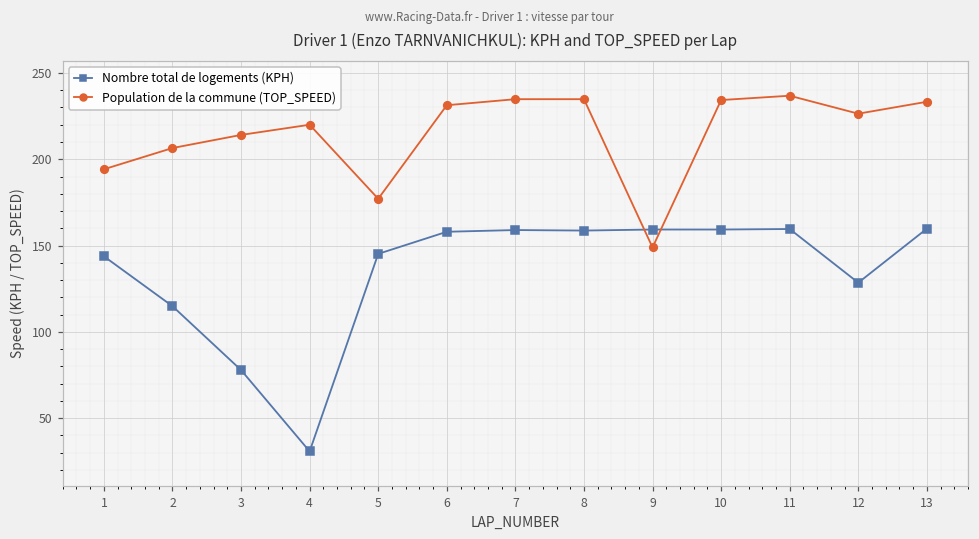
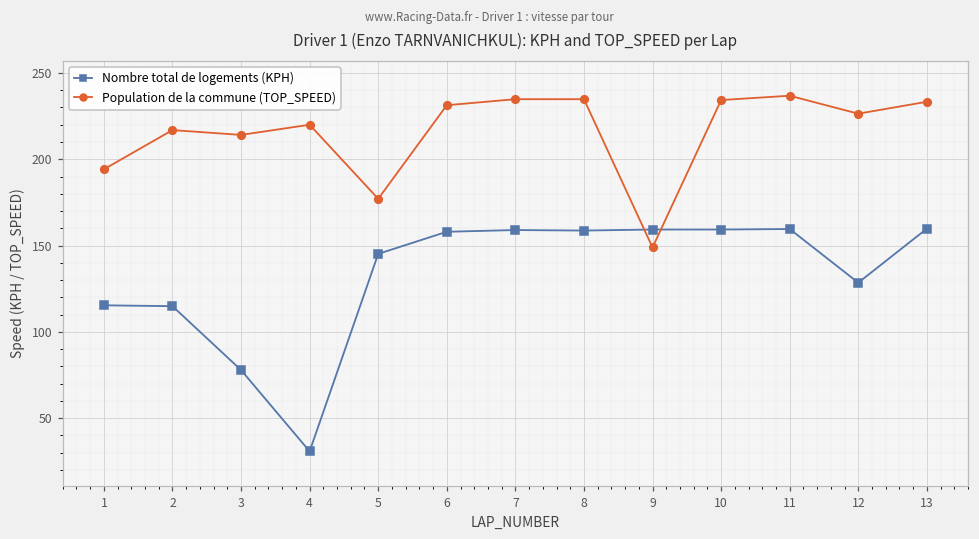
Nombre total de logements (KPH), 1: 144 -> 115
Population de la commune (TOP_SPEED), 2: 207 -> 217
